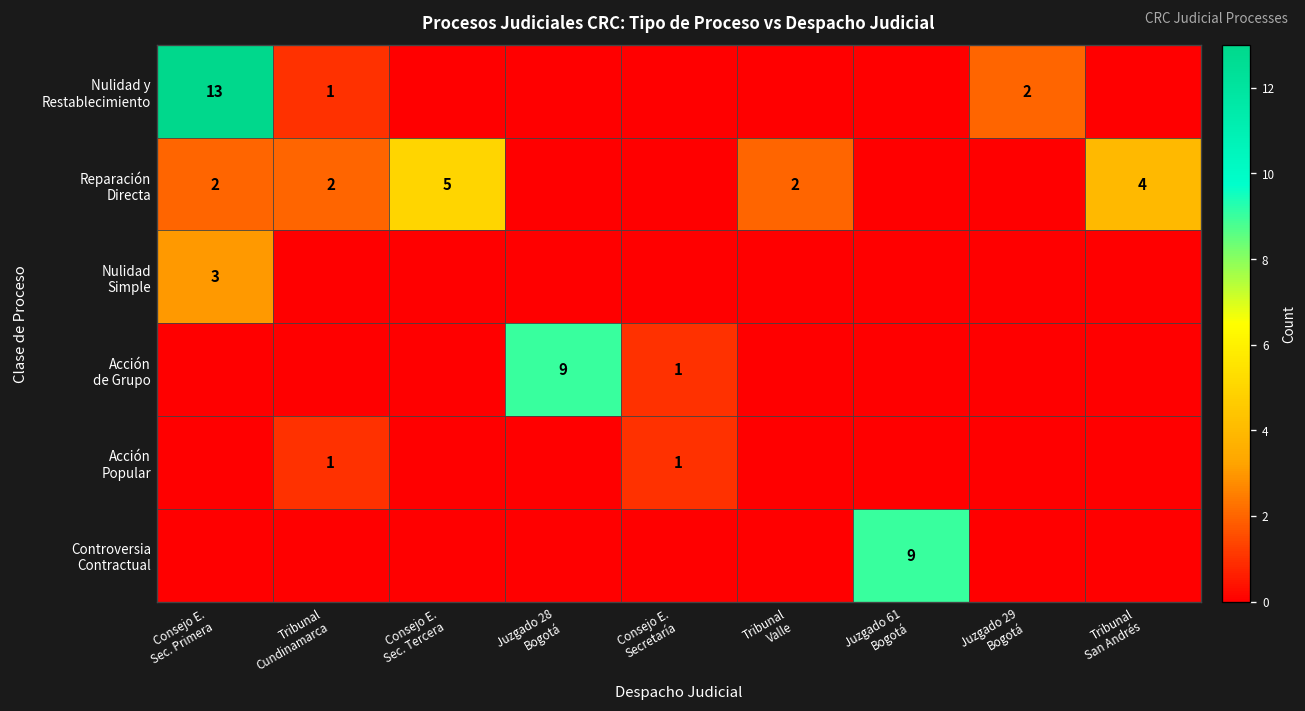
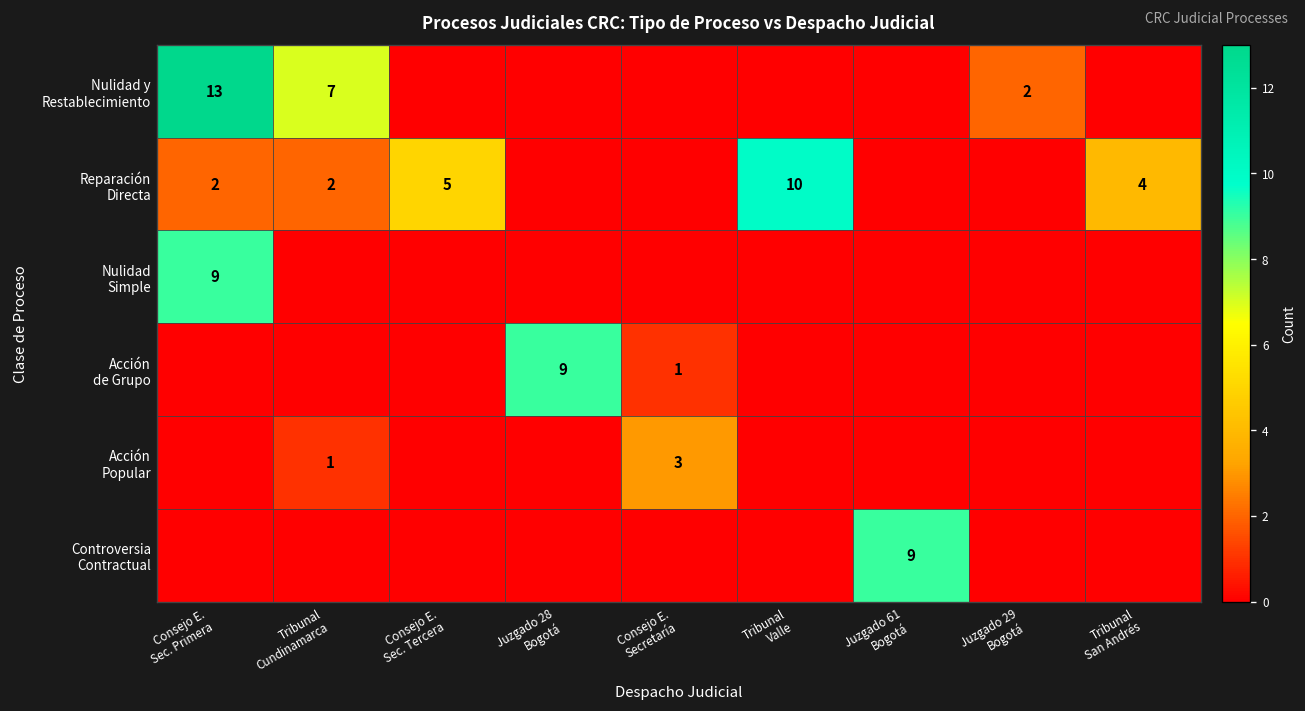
Nulidad y Restablecimiento, Tribunal Cundinamarca: 1 -> 7
Reparación Directa, Tribunal Valle: 2 -> 10
Nulidad Simple, Consejo E. Sec. Primera: 3 -> 9
Acción Popular, Consejo E. Secretaría: 1 -> 3
